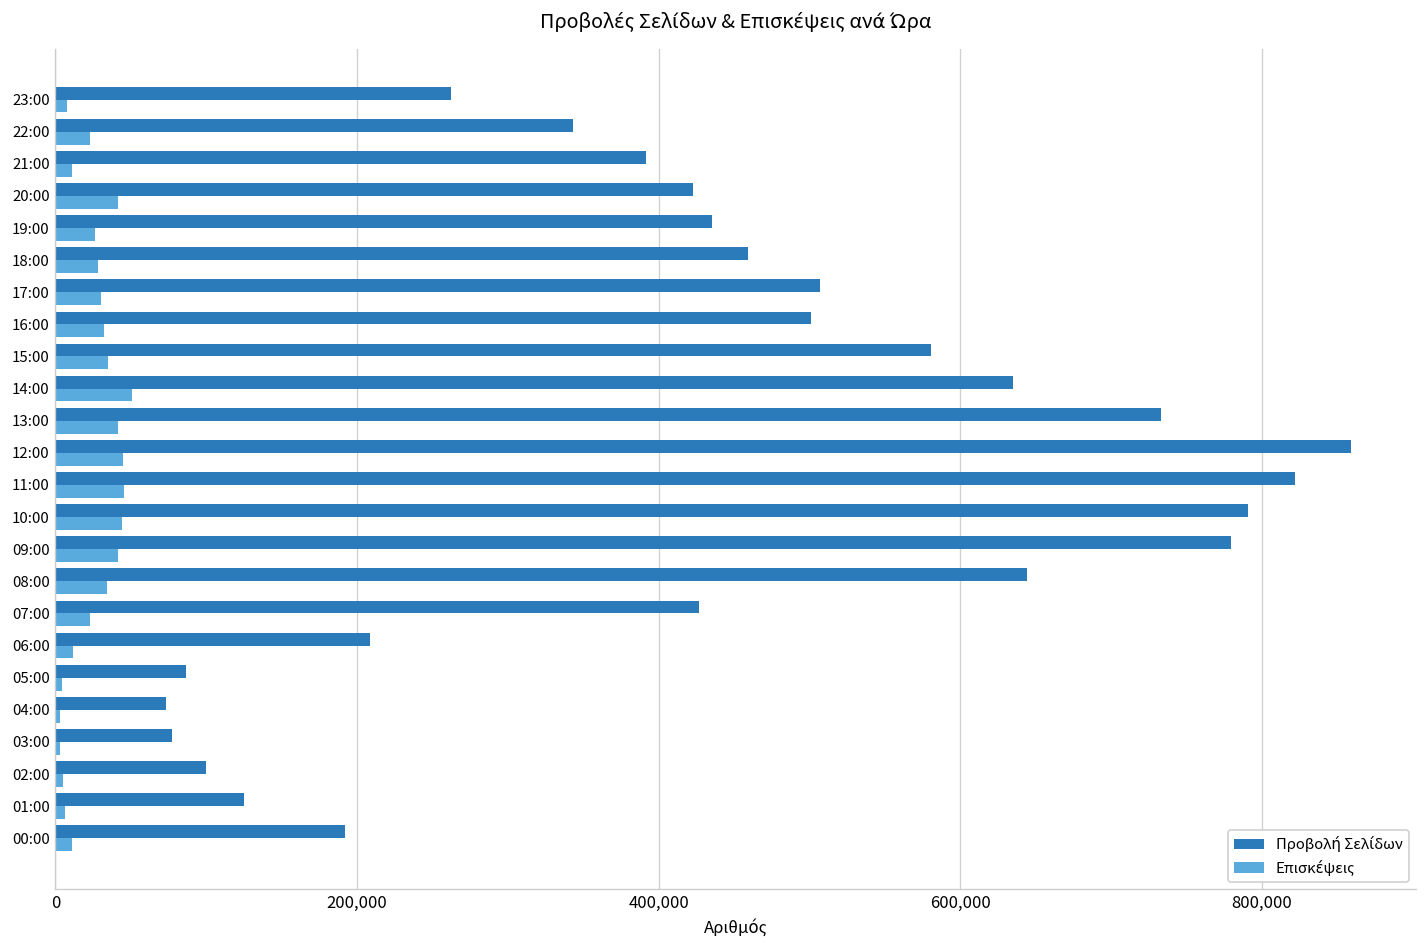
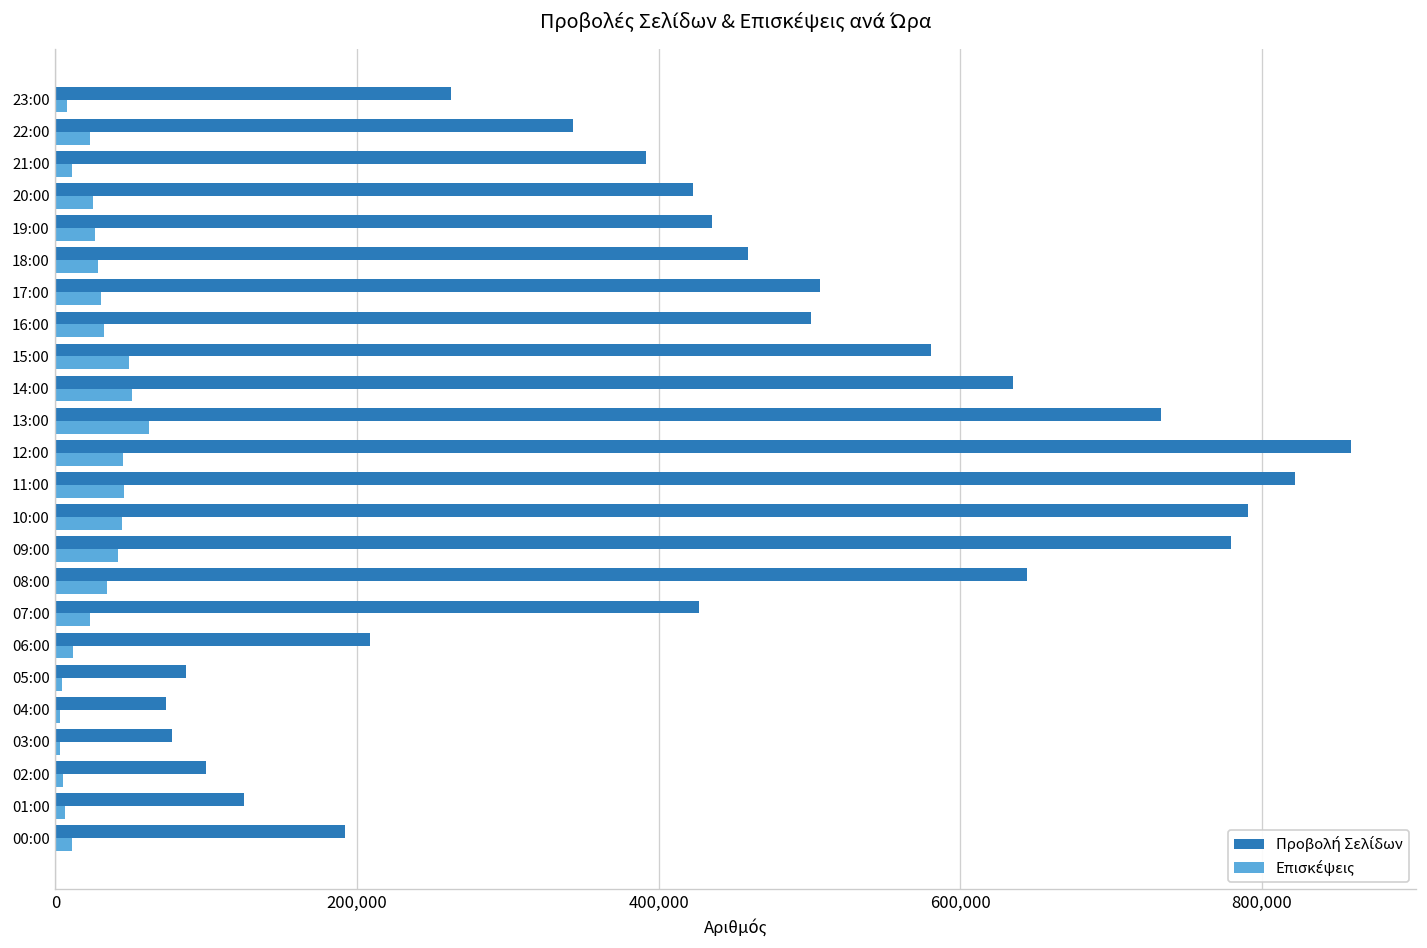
Επισκέψεις, 20:00: 41,000 -> 25,000
Επισκέψεις, 15:00: 35,000 -> 49,000
Επισκέψεις, 13:00: 42,000 -> 62,000
